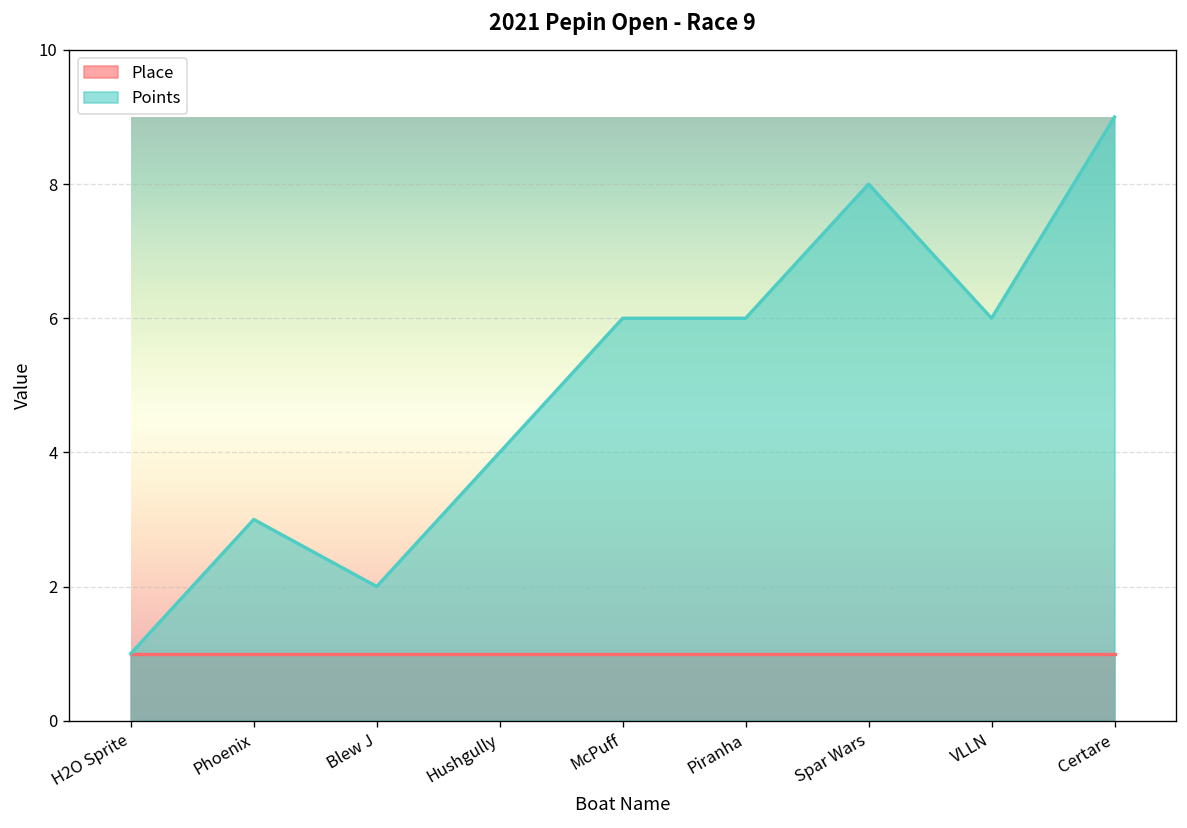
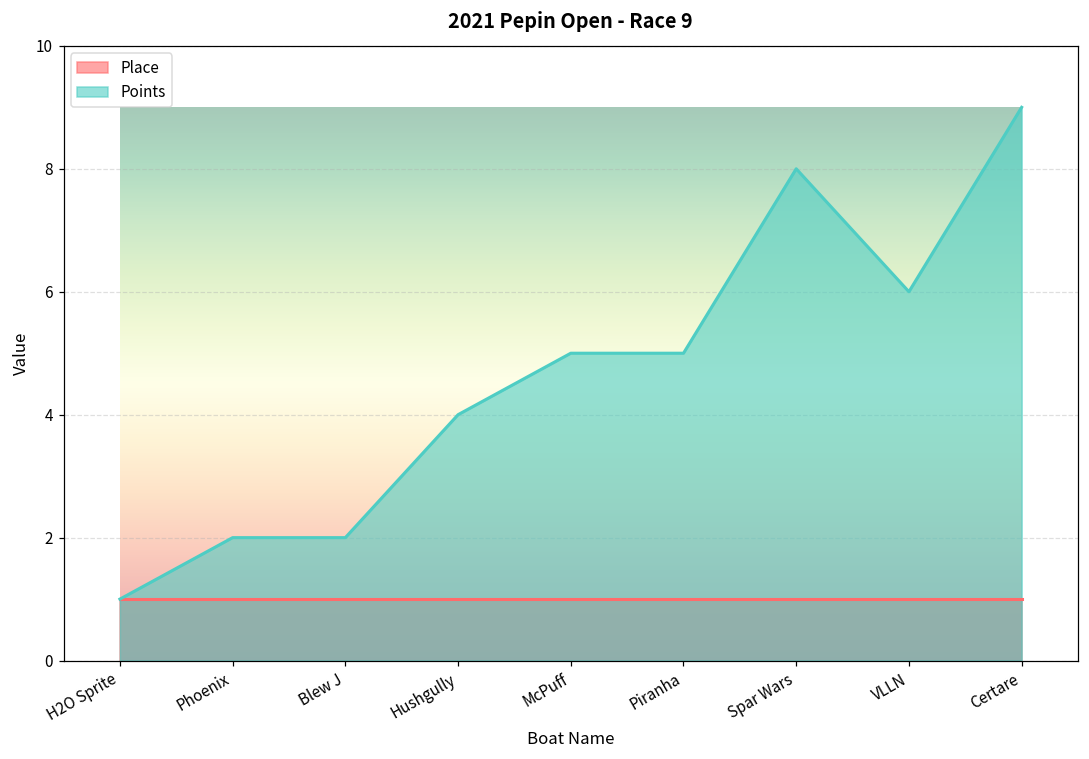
Points, Phoenix: 3 -> 2
Points, McPuff: 6 -> 5
Points, Piranha: 6 -> 5
